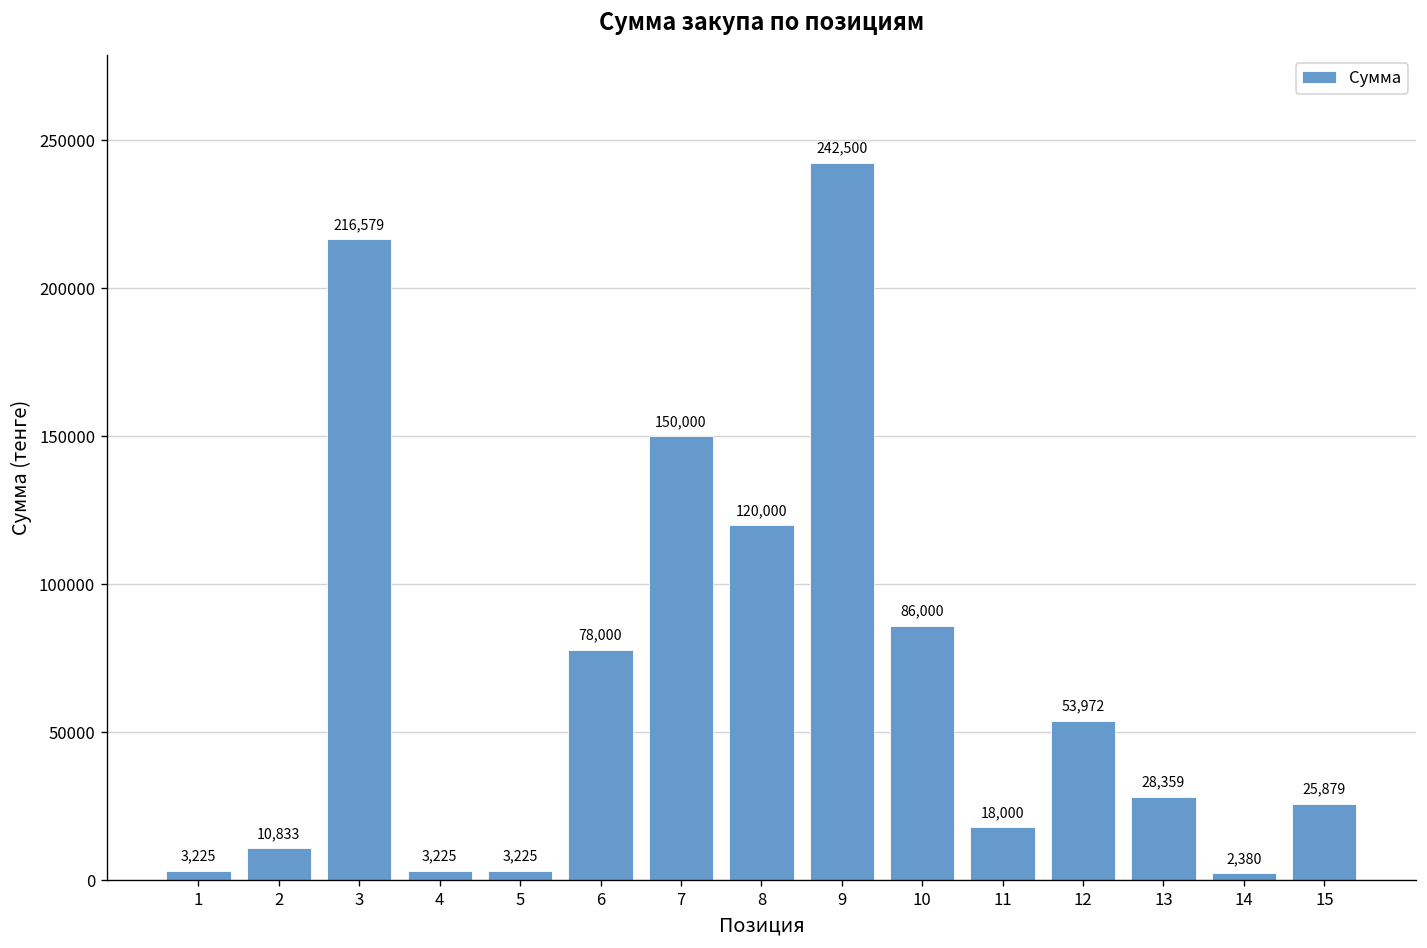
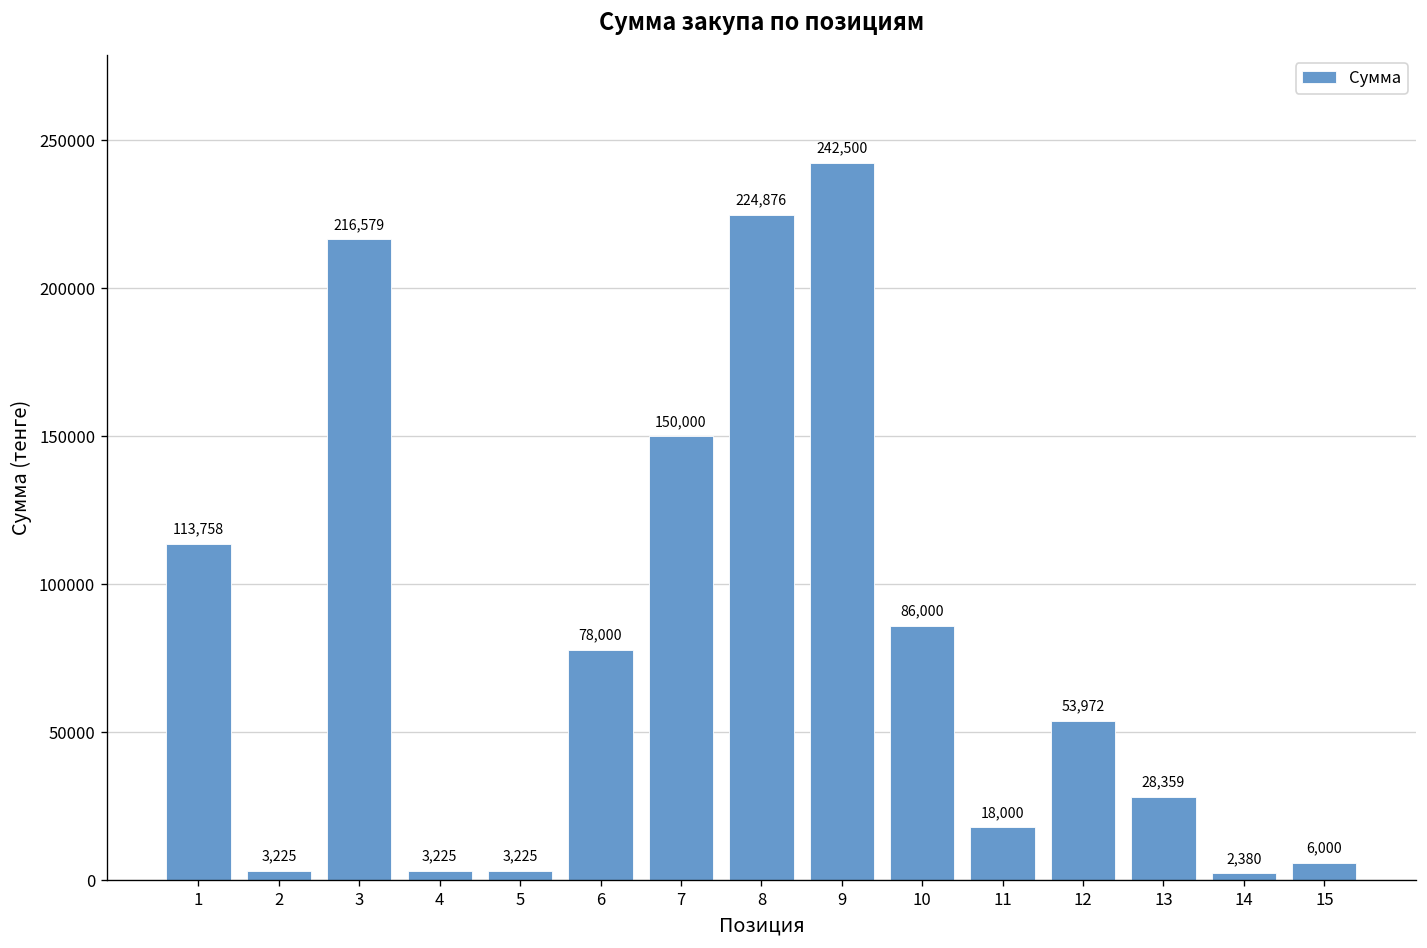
1: 3,225 -> 113,758
2: 10,833 -> 3,225
8: 120,000 -> 224,876
15: 25,879 -> 6,000
